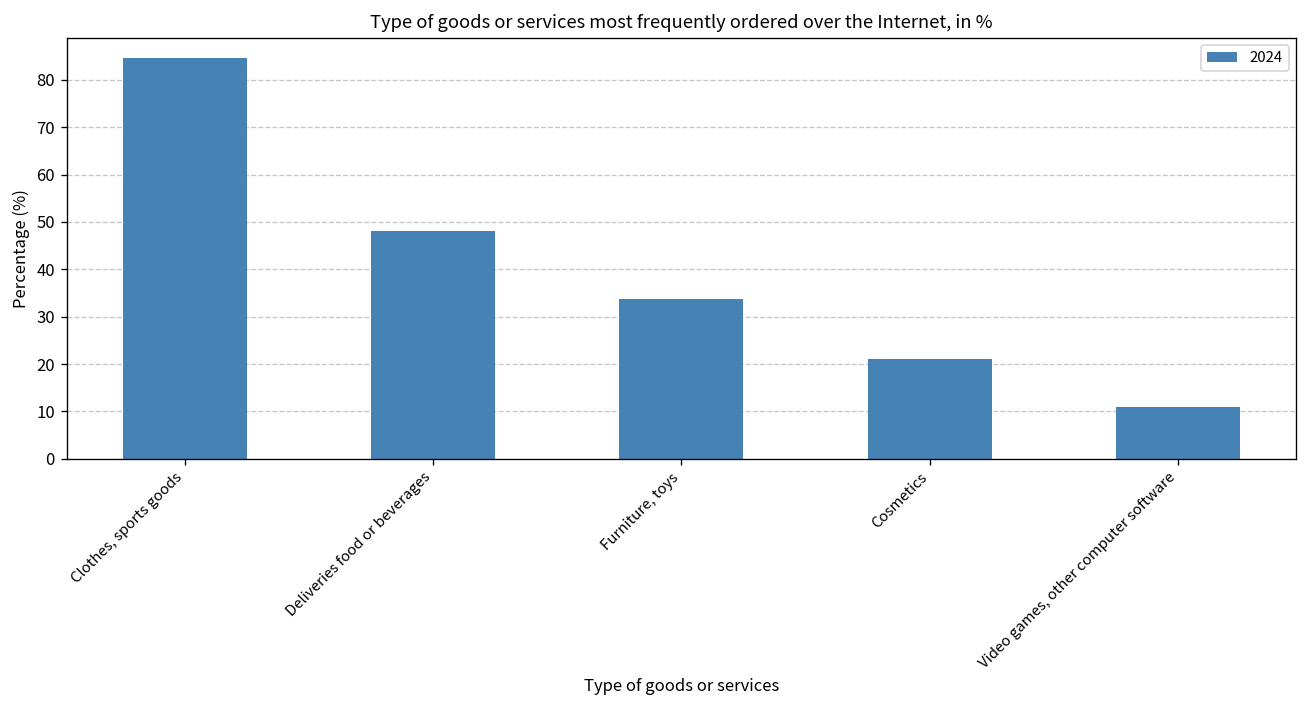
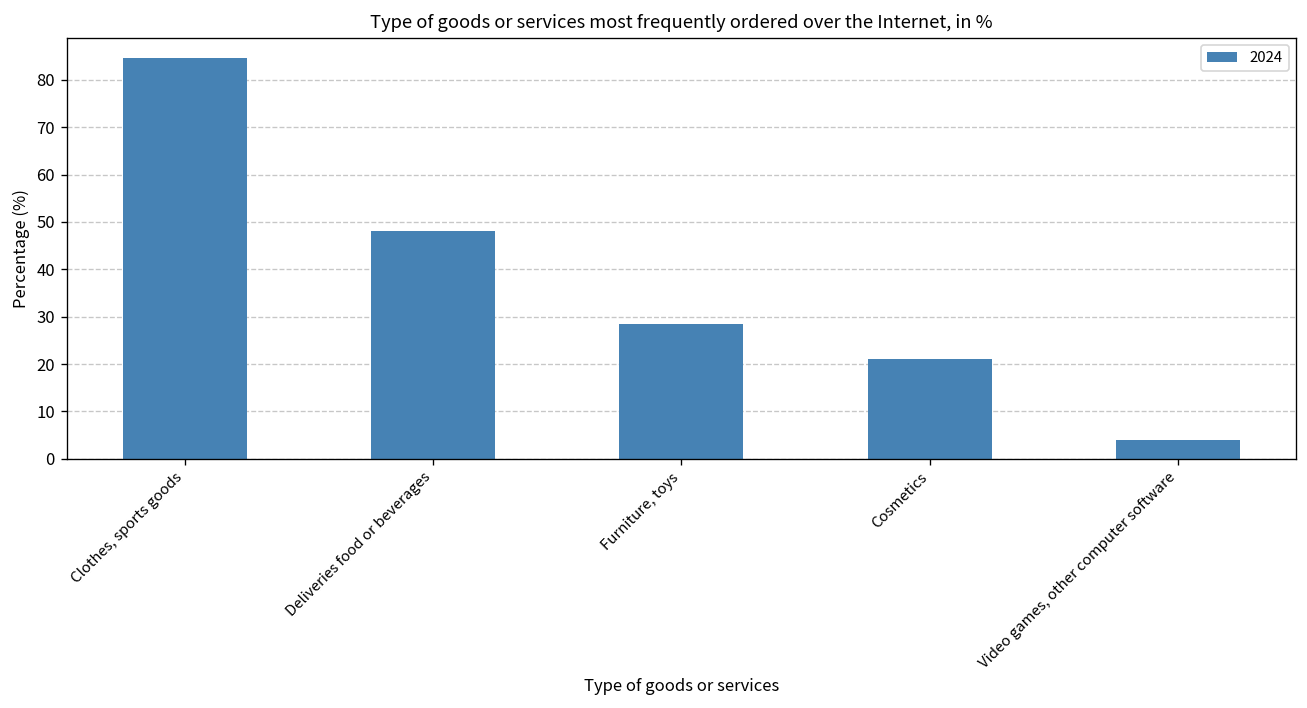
Furniture, toys: 34 -> 28
Video games, other computer software: 11 -> 4
